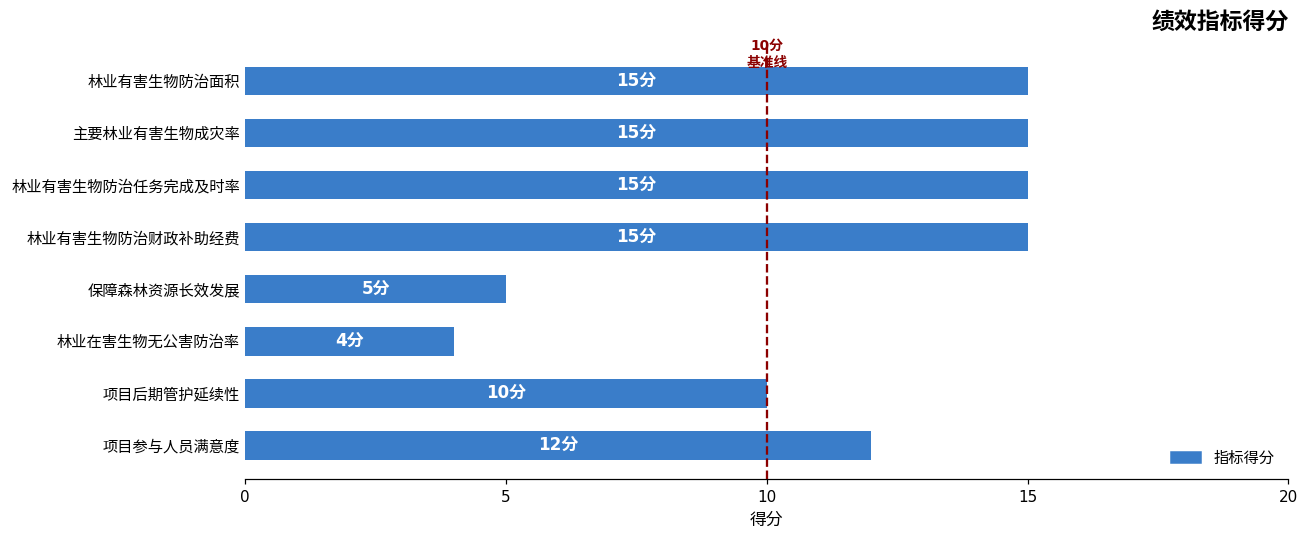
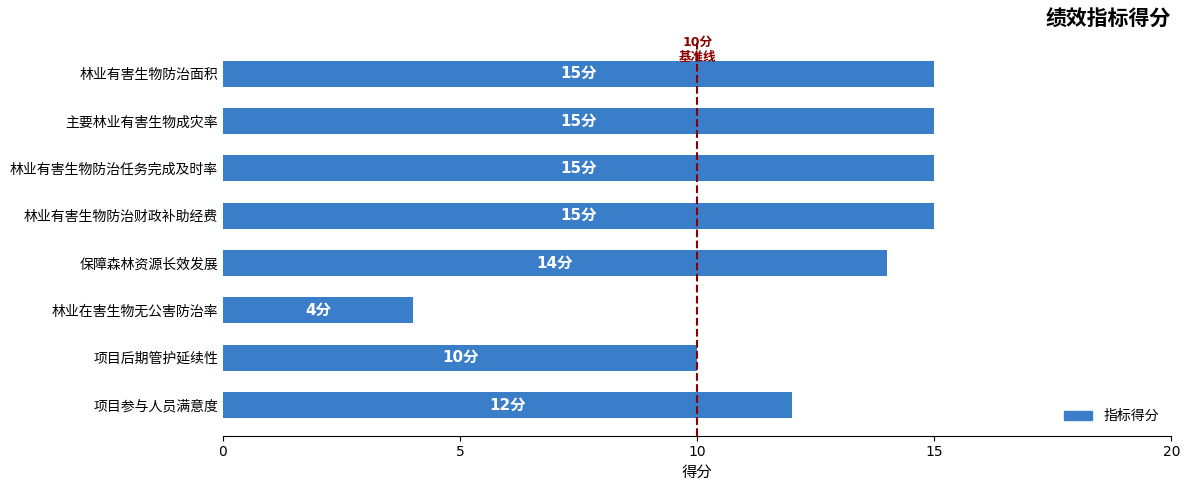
保障森林资源长效发展: 5分 -> 14分
